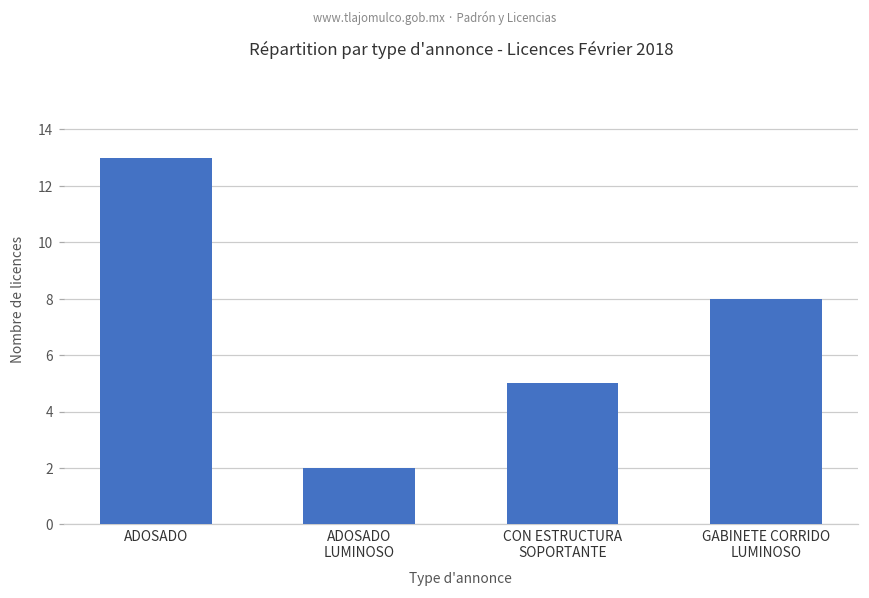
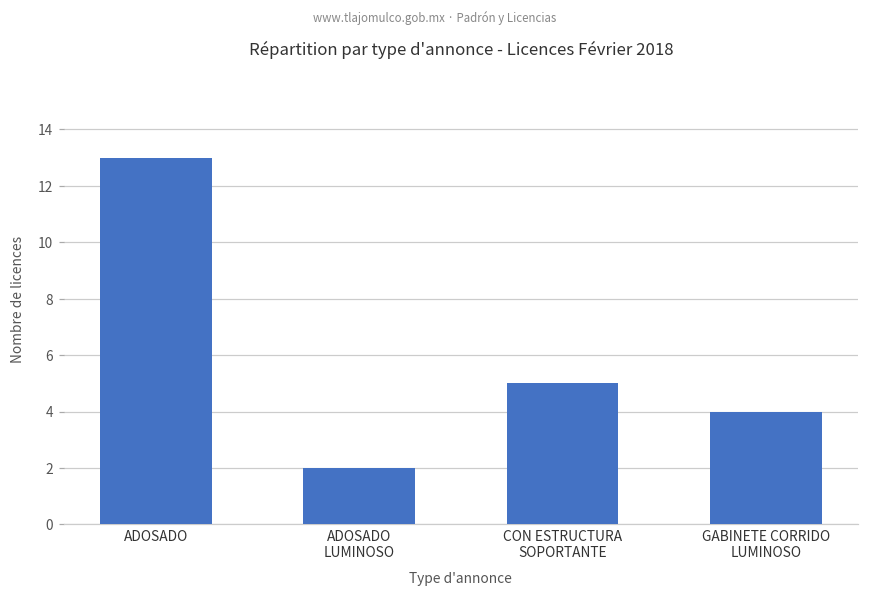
GABINETE CORRIDO LUMINOSO: 8 -> 4
